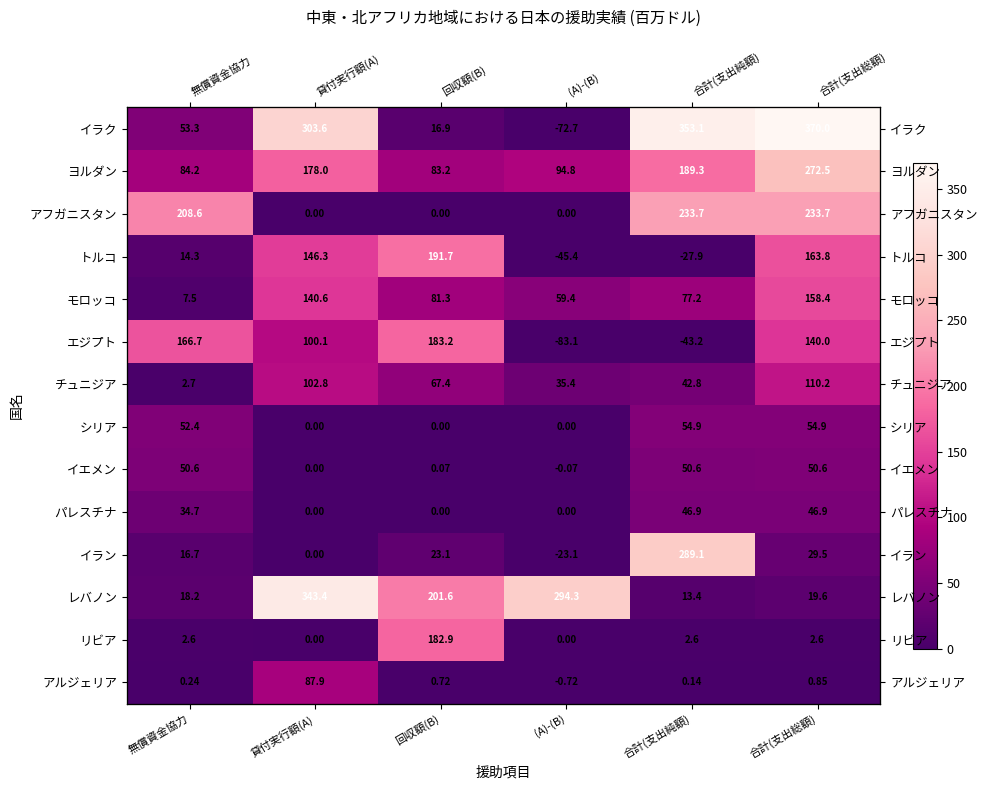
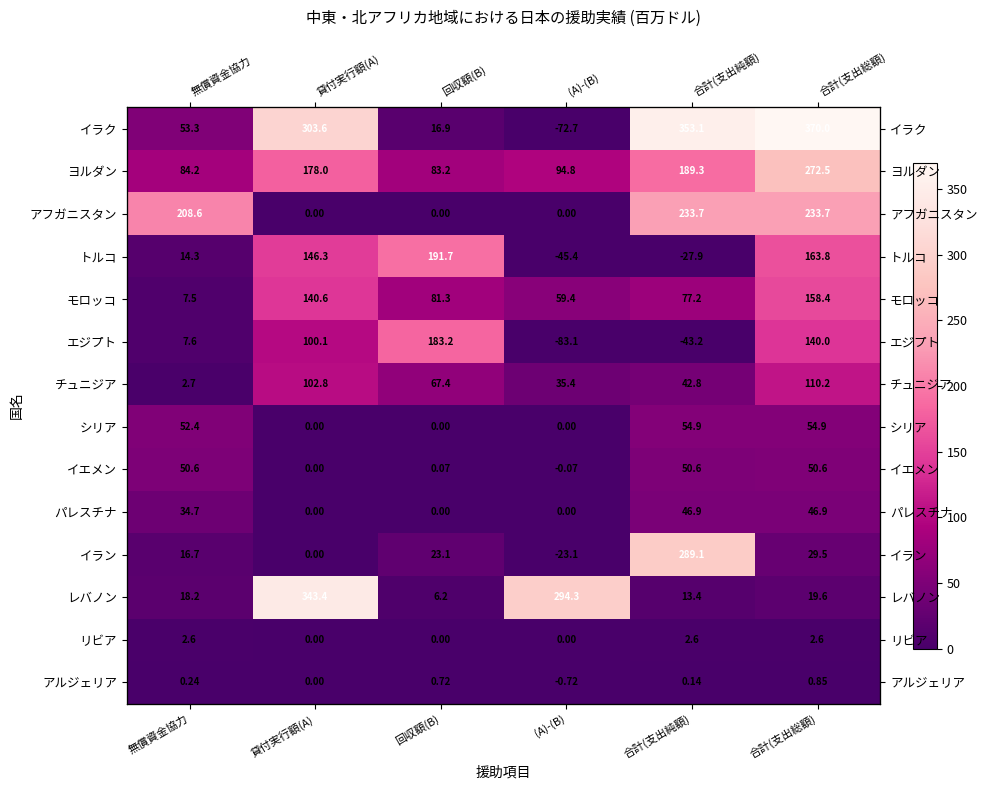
エジプト, 無償資金協力: 166.7 -> 7.6
レバノン, 回収額(B): 201.6 -> 6.2
リビア, 回収額(B): 182.9 -> 0.00
アルジェリア, 貸付実行額(A): 87.9 -> 0.00
